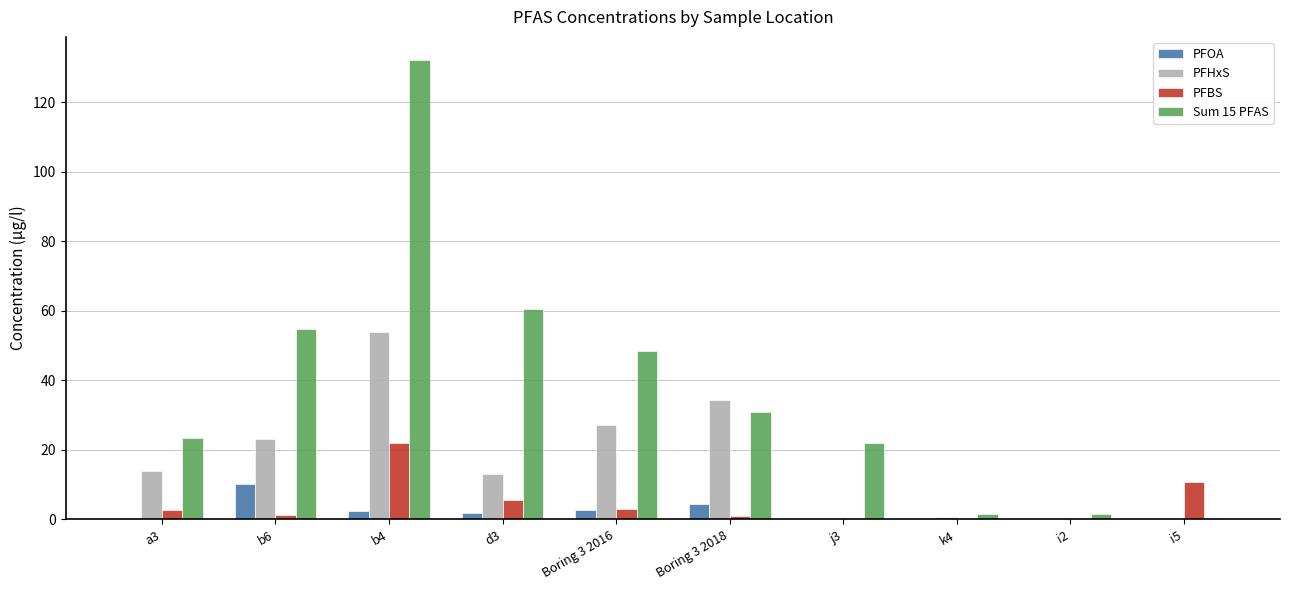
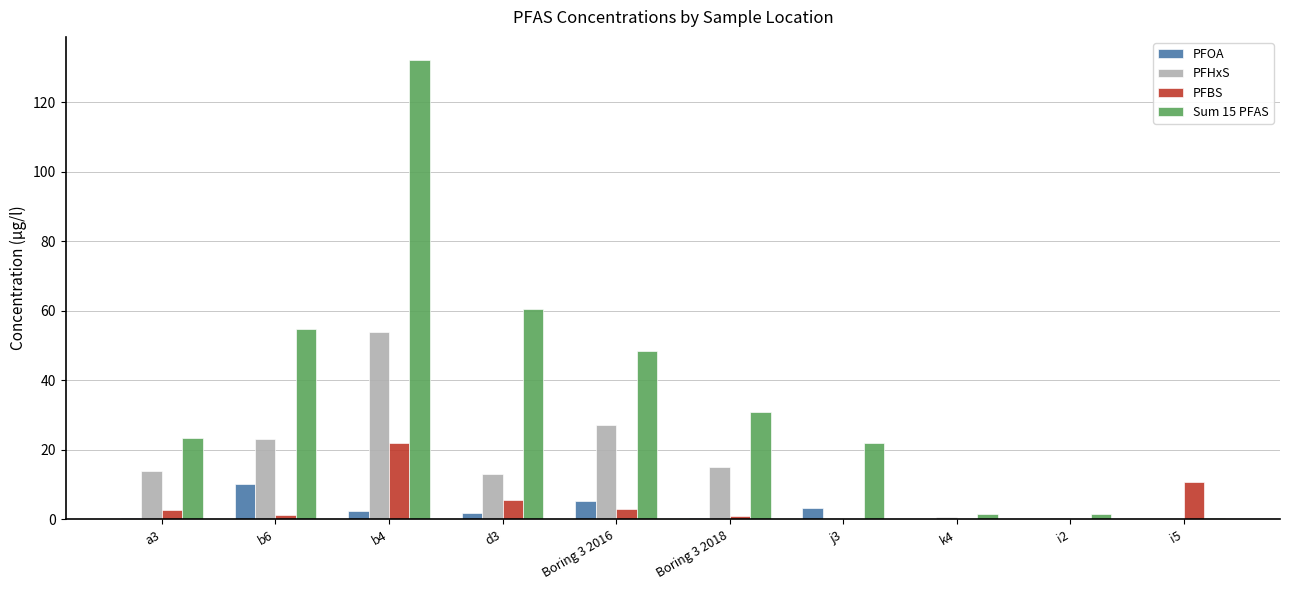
PFOA, Boring 3 2016: 3 -> 5
PFOA, Boring 3 2018: 4 -> 0
PFHxS, Boring 3 2018: 34 -> 15
PFOA, j3: 0 -> 3
